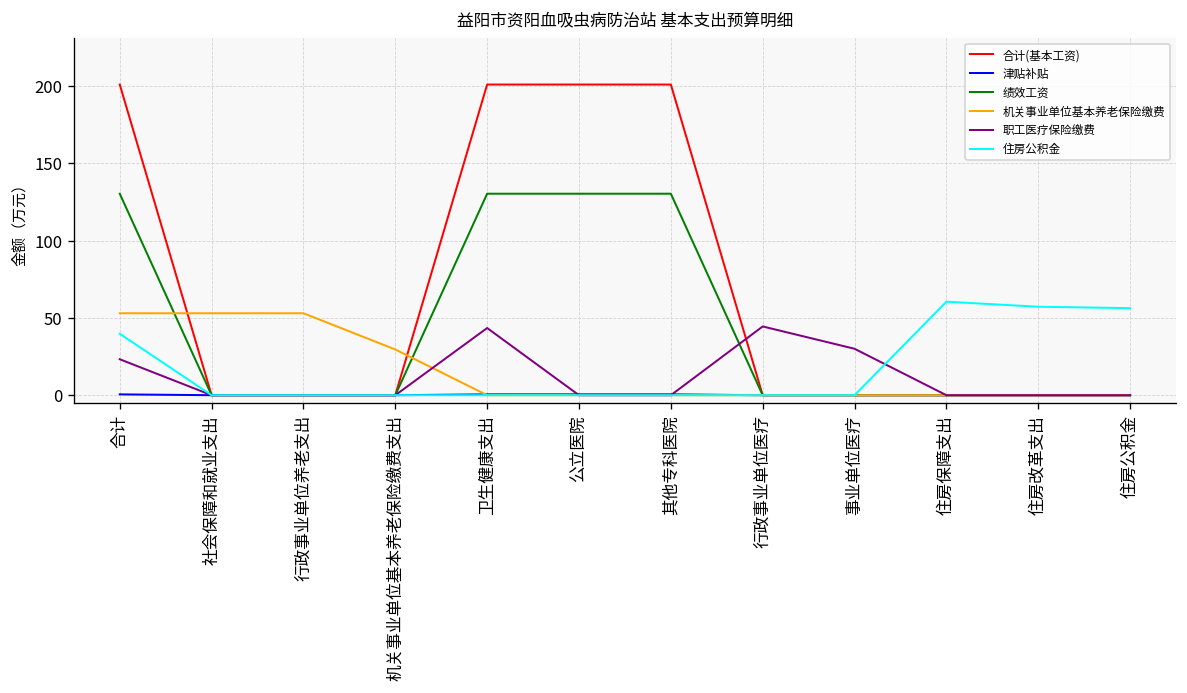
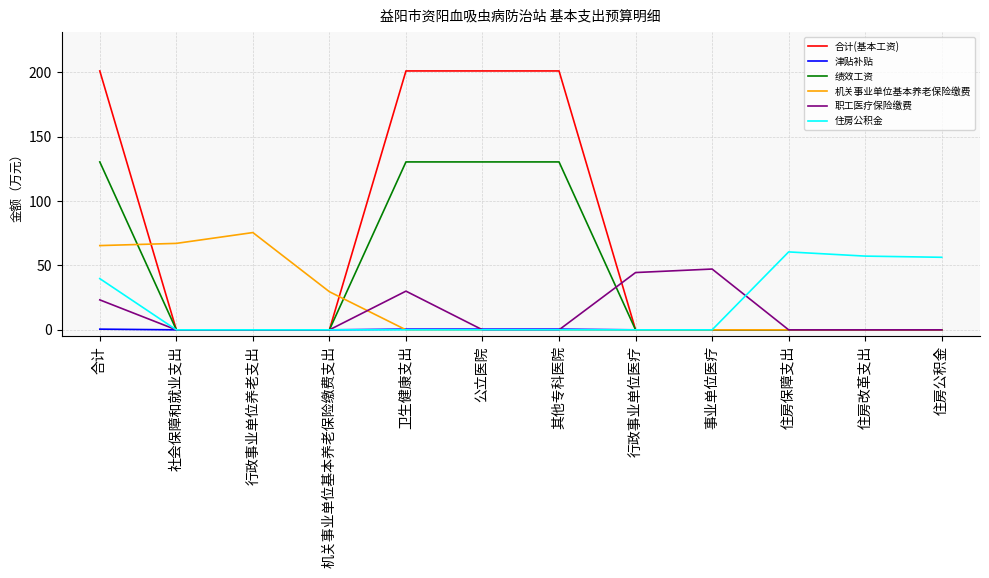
机关事业单位基本养老保险缴费, 合计: 53 -> 65
机关事业单位基本养老保险缴费, 社会保障和就业支出: 53 -> 67
机关事业单位基本养老保险缴费, 行政事业单位养老支出: 53 -> 76
职工医疗保险缴费, 卫生健康支出: 43 -> 30
职工医疗保险缴费, 事业单位医疗: 30 -> 47
